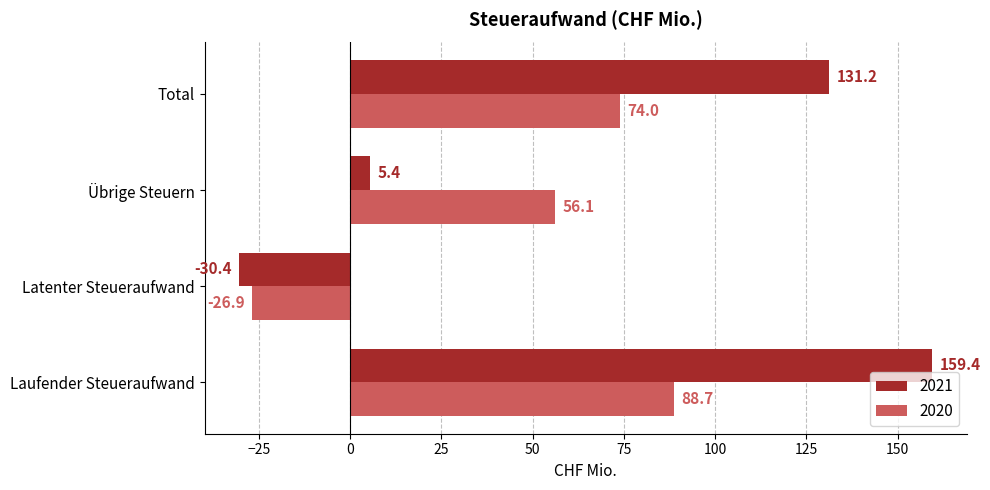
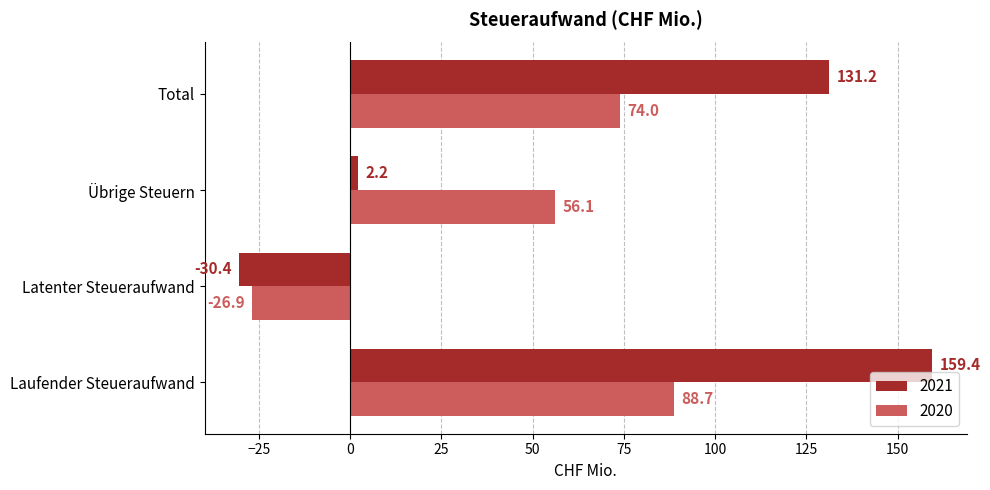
2021, Übrige Steuern: 5.4 -> 2.2
